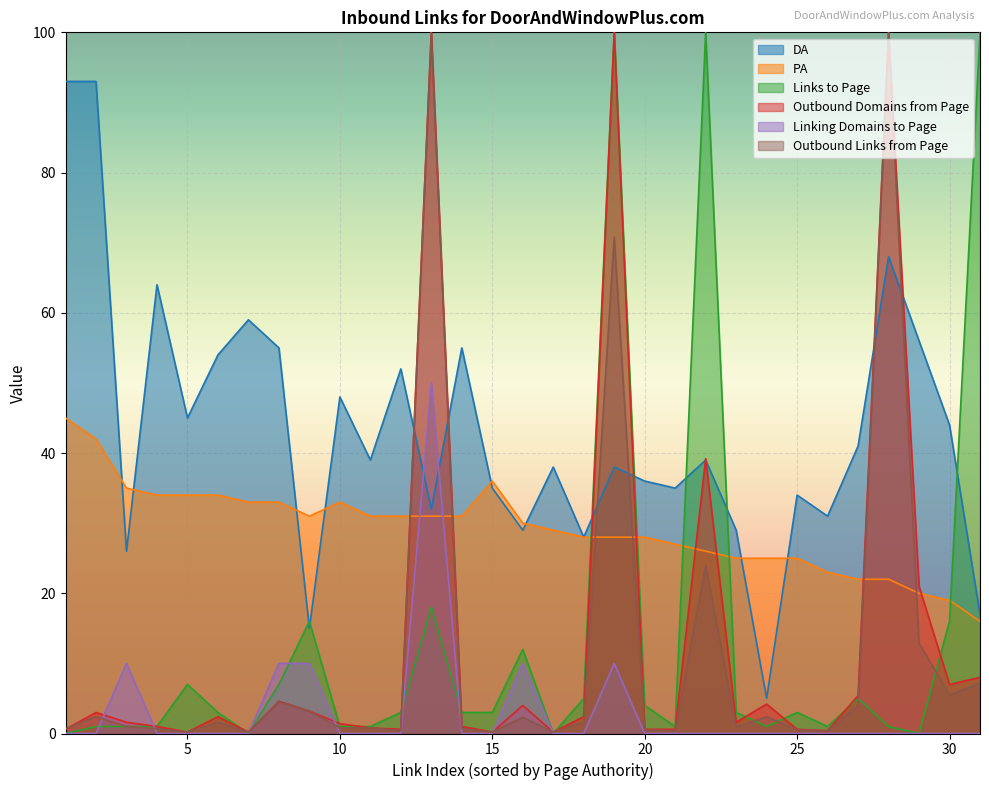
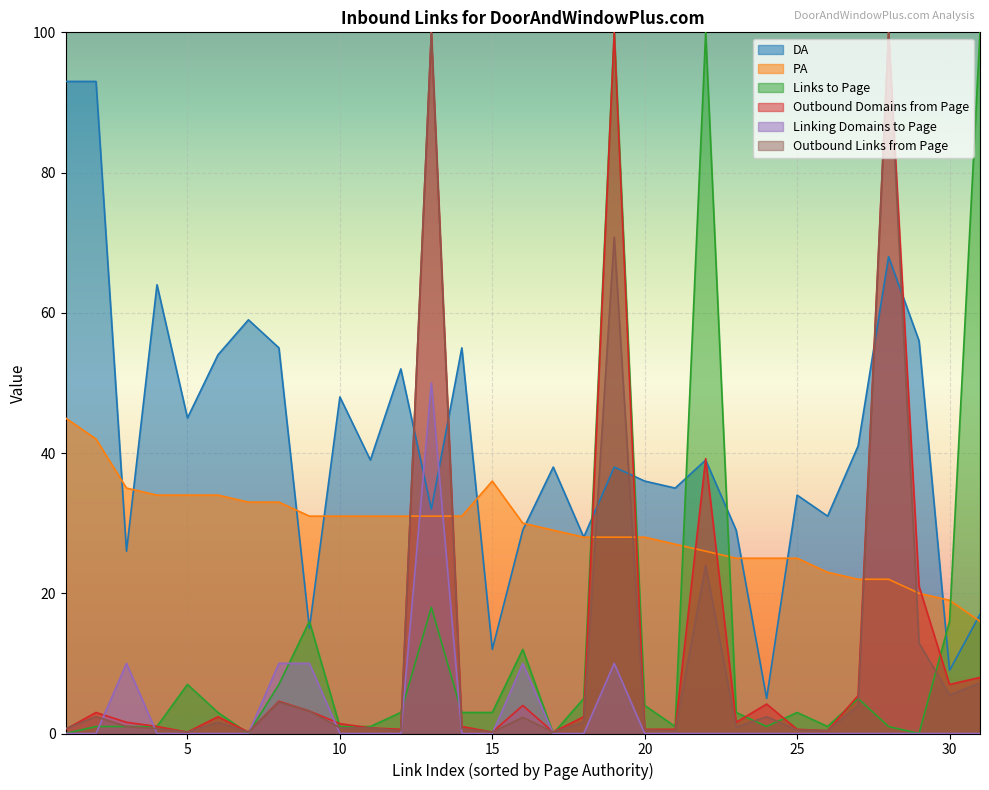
PA, 10: 33 -> 31
DA, 15: 35 -> 12
DA, 30: 44 -> 9
